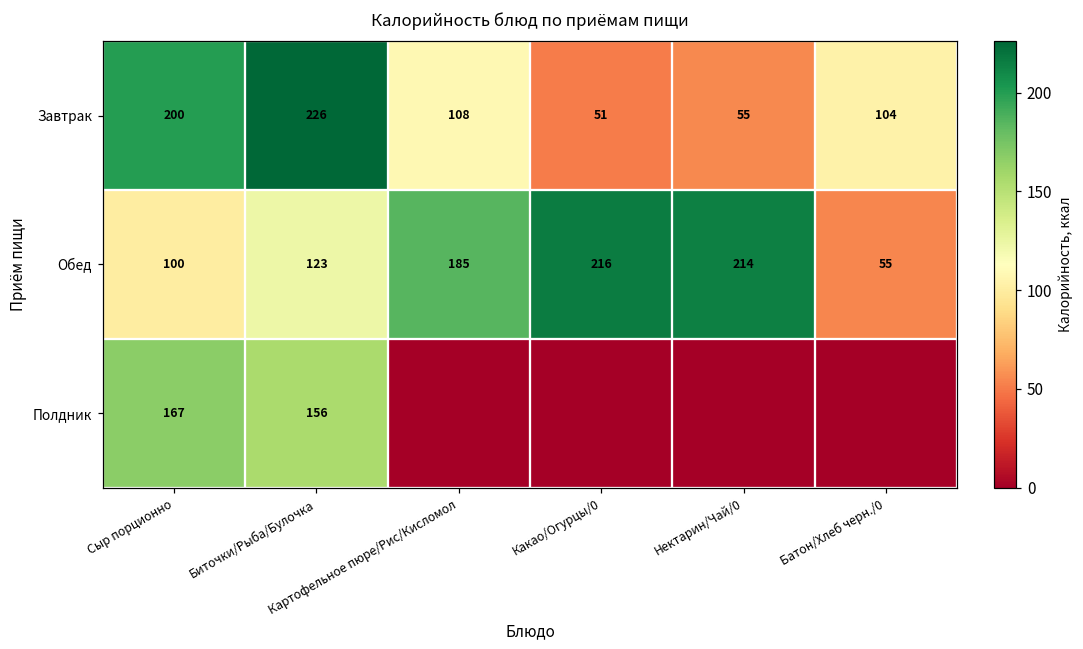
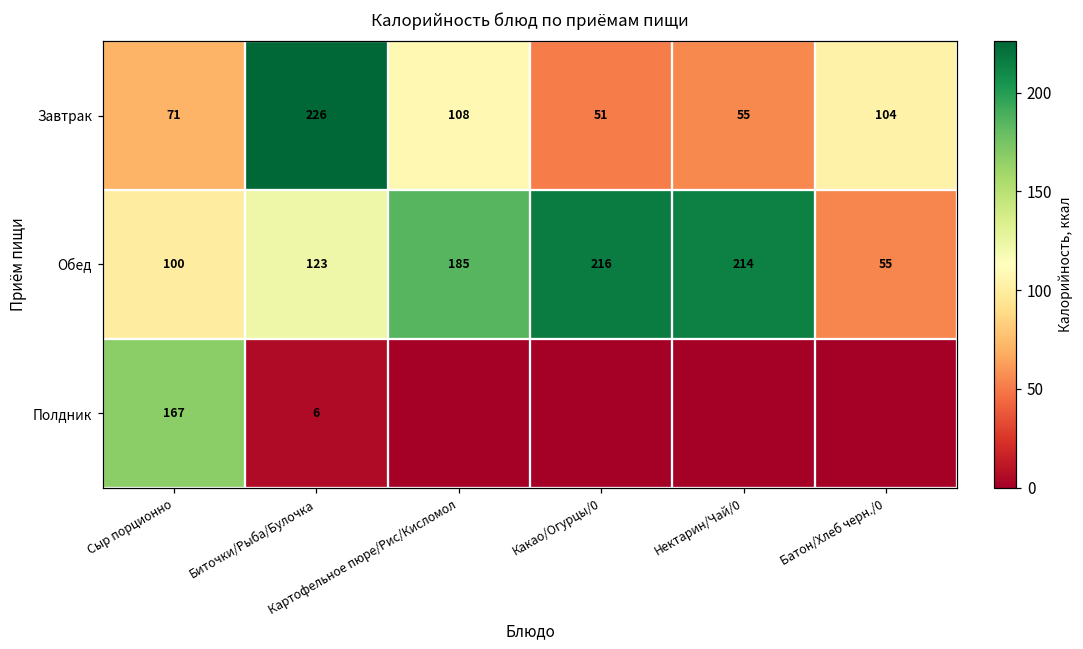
Завтрак, Сыр порционно: 200 -> 71
Полдник, Биточки/Рыба/Булочка: 156 -> 6
